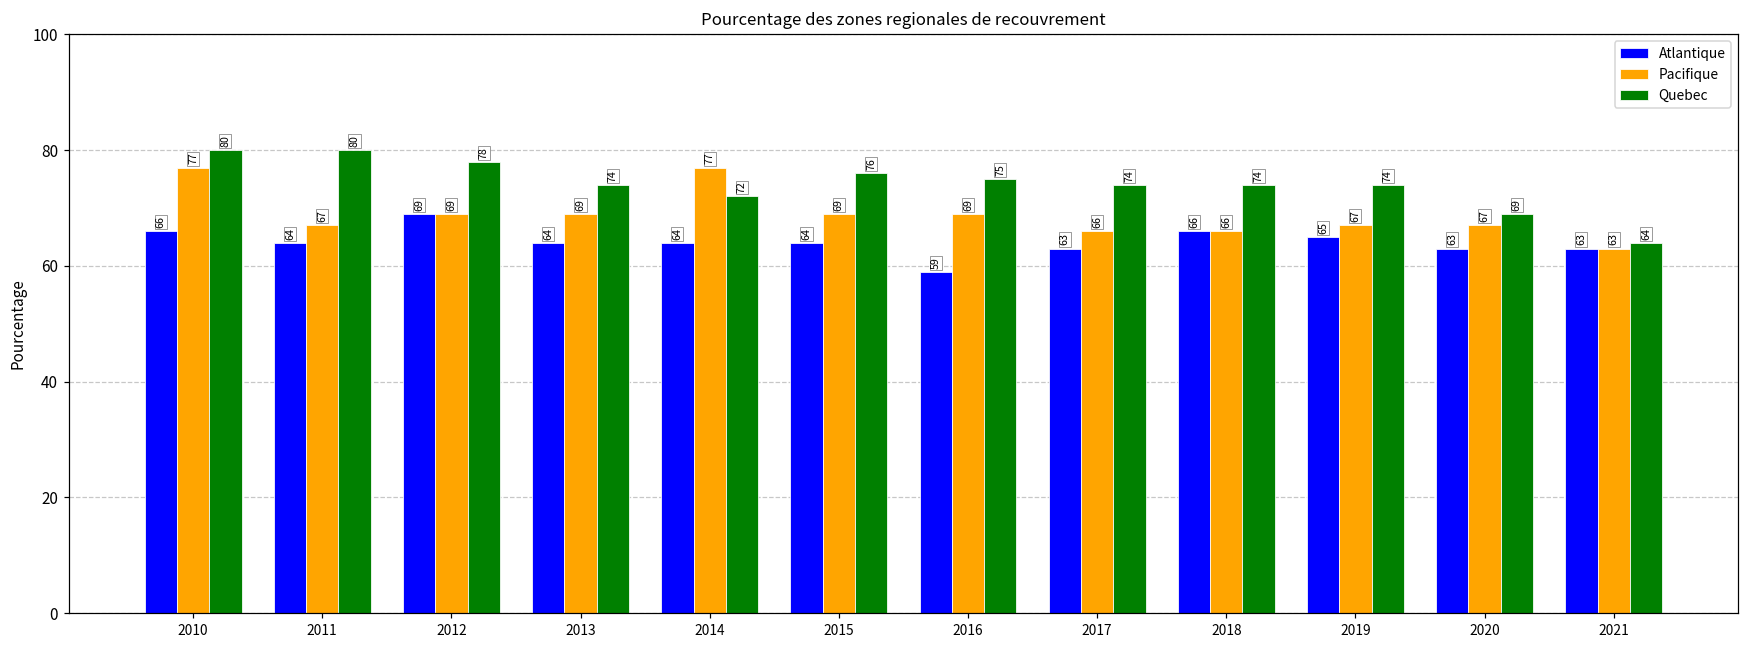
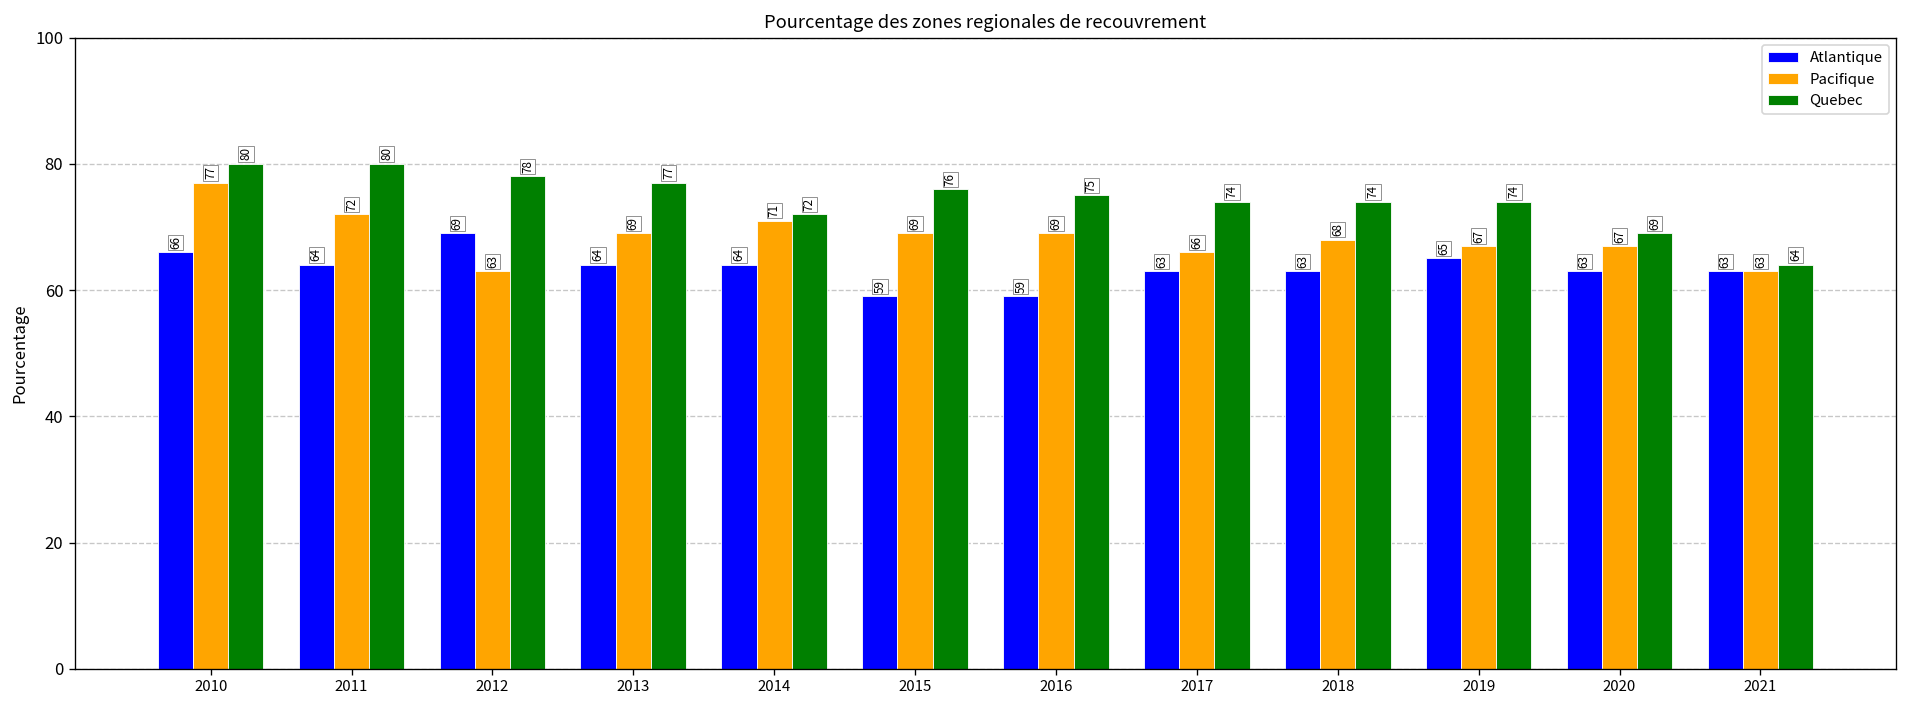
Pacifique, 2011: 67 -> 72
Pacifique, 2012: 69 -> 63
Quebec, 2013: 74 -> 77
Pacifique, 2014: 77 -> 71
Atlantique, 2015: 64 -> 59
Atlantique, 2018: 66 -> 63
Pacifique, 2018: 66 -> 68
